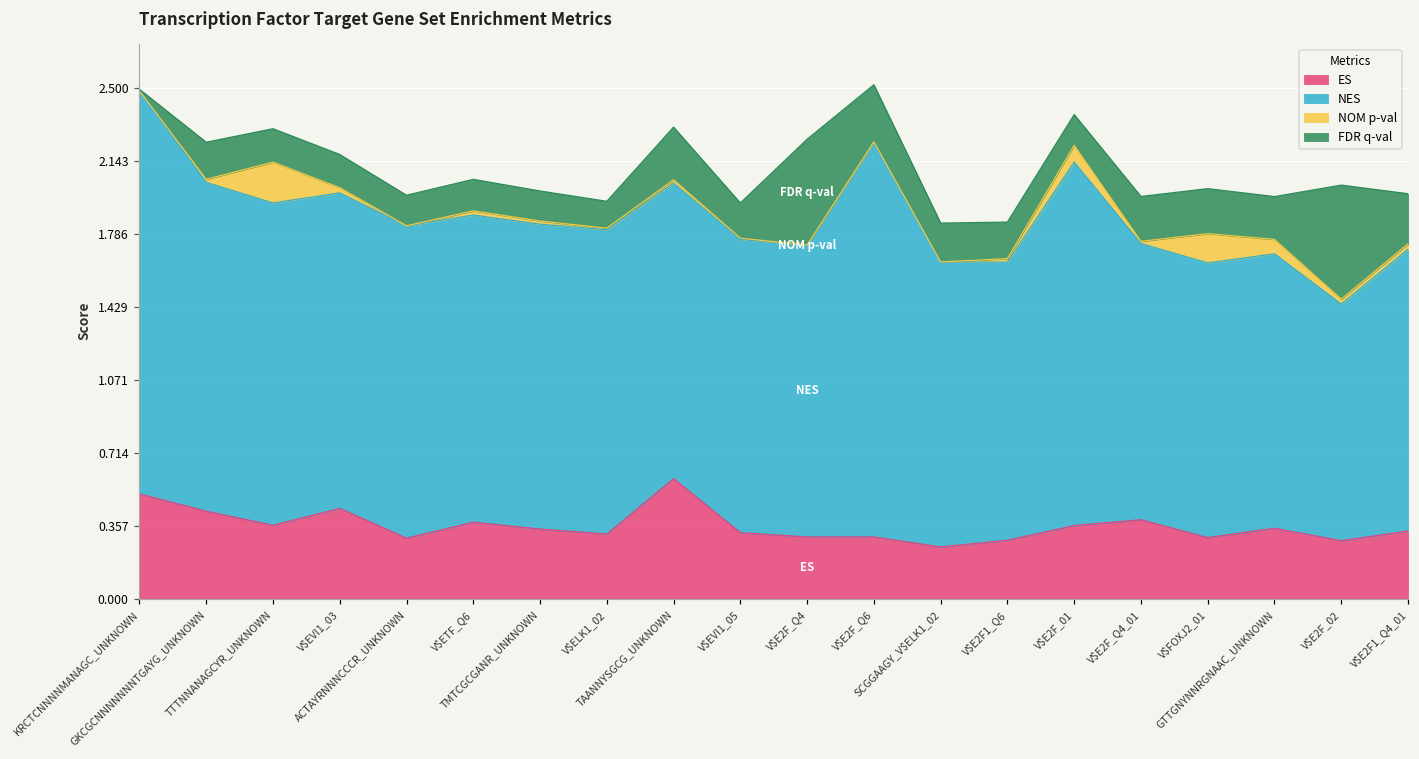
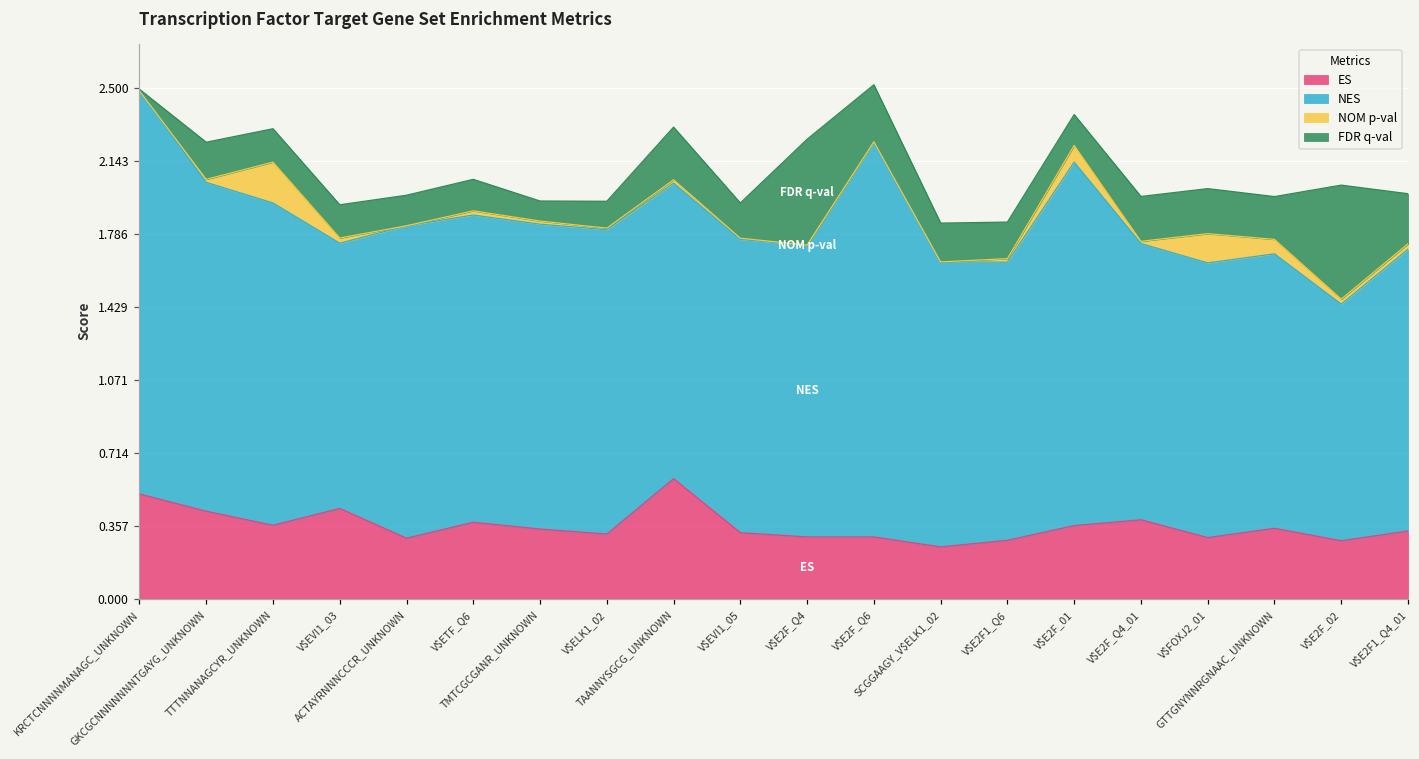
NES, V$EVI1_03: 1.55 -> 1.30
FDR q-val, TMTCGCGANR_UNKNOWN: 0.15 -> 0.10
